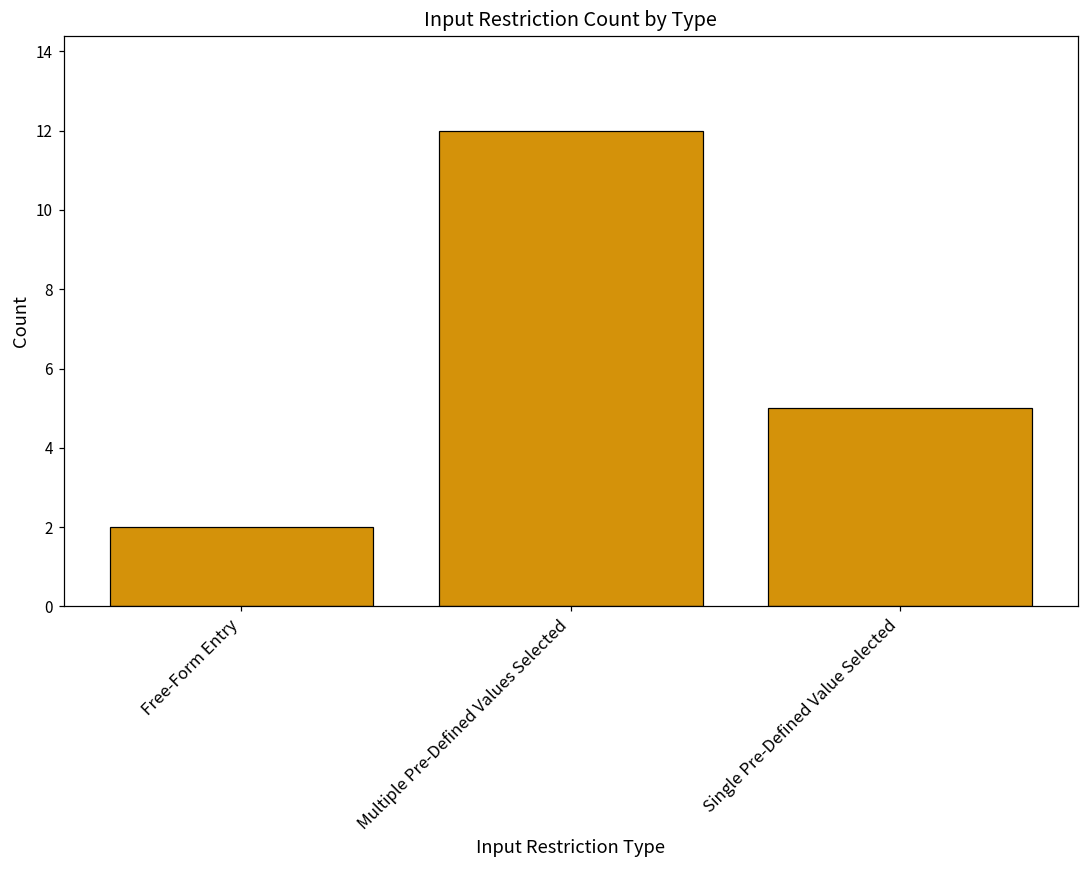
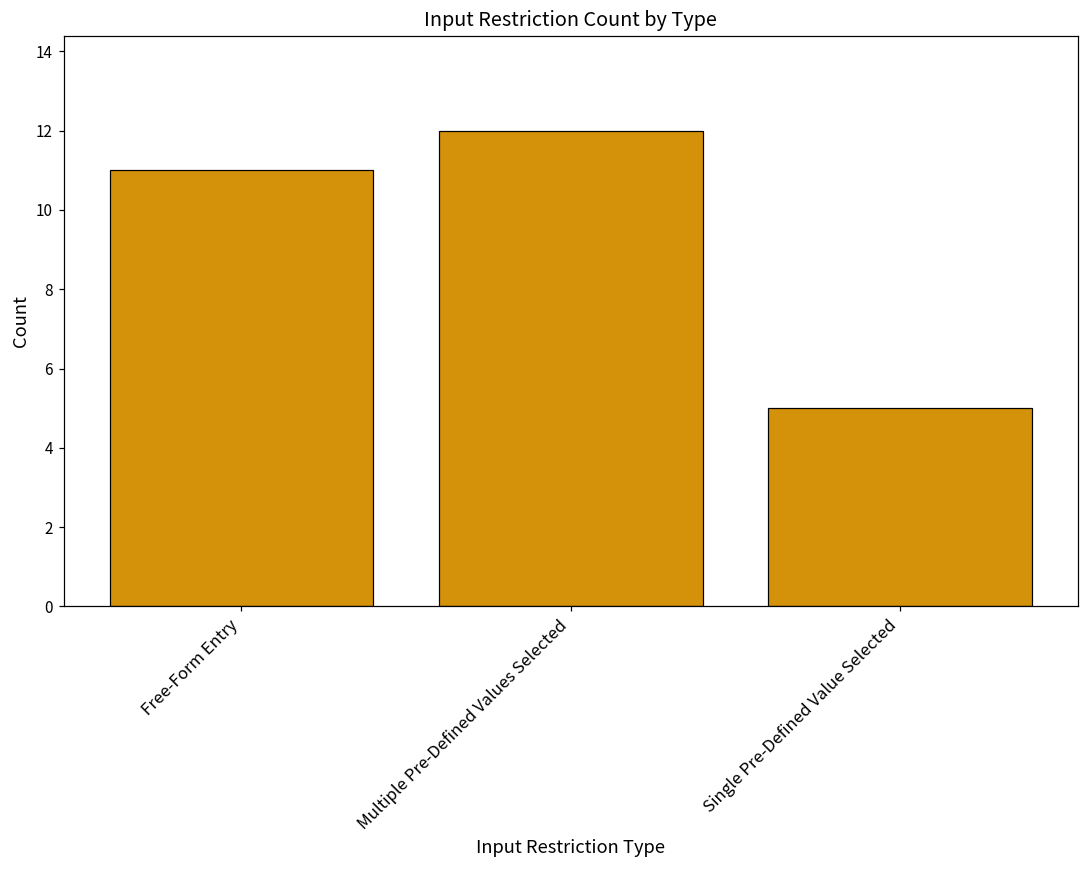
Free-Form Entry: 2 -> 11
